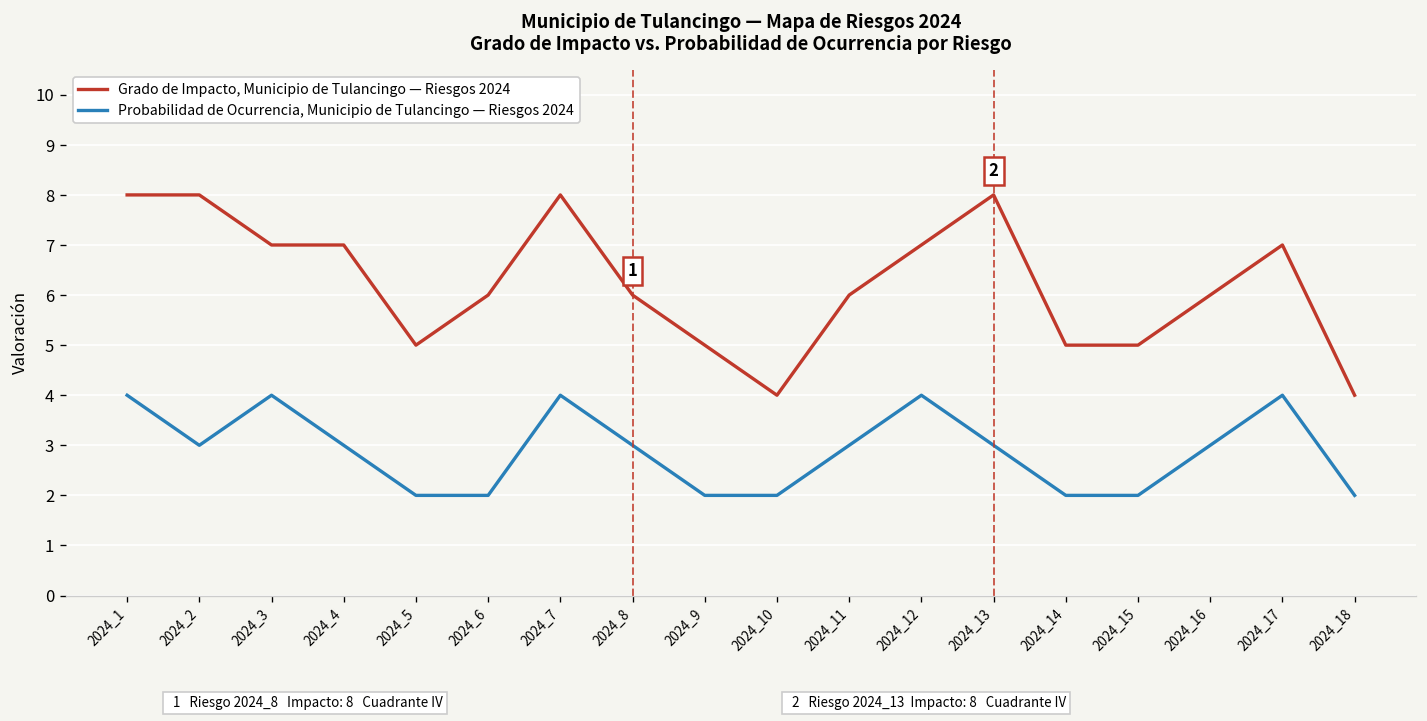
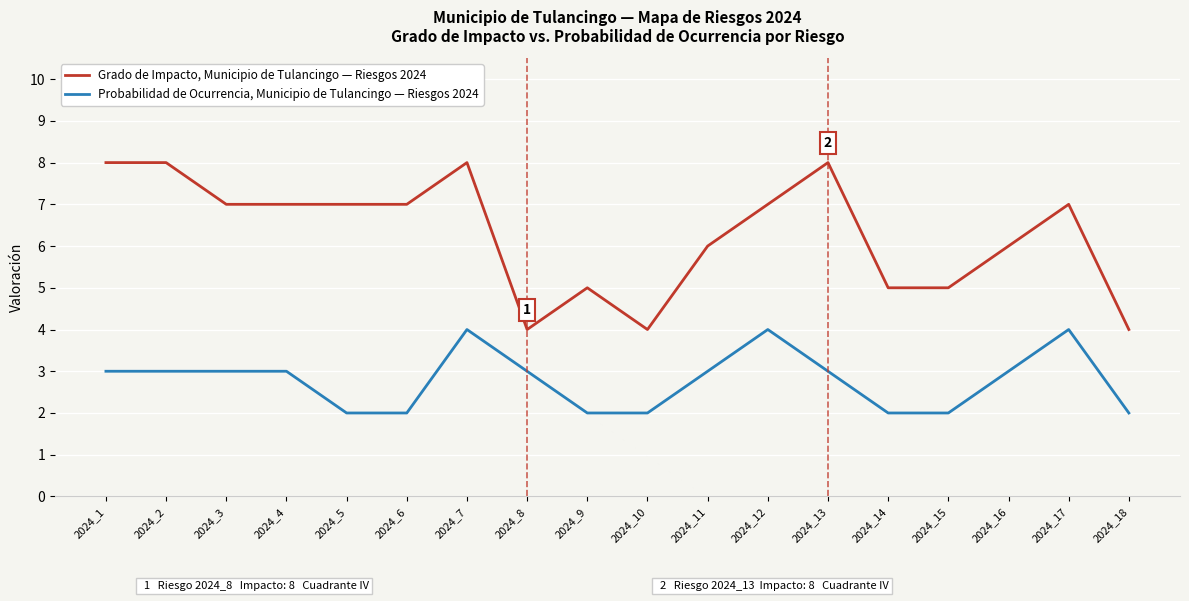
Probabilidad de Ocurrencia, Municipio de Tulancingo — Riesgos 2024, 2024_1: 4 -> 3
Probabilidad de Ocurrencia, Municipio de Tulancingo — Riesgos 2024, 2024_3: 4 -> 3
Grado de Impacto, Municipio de Tulancingo — Riesgos 2024, 2024_5: 5 -> 7
Grado de Impacto, Municipio de Tulancingo — Riesgos 2024, 2024_6: 6 -> 7
Grado de Impacto, Municipio de Tulancingo — Riesgos 2024, 2024_8: 6 -> 4
